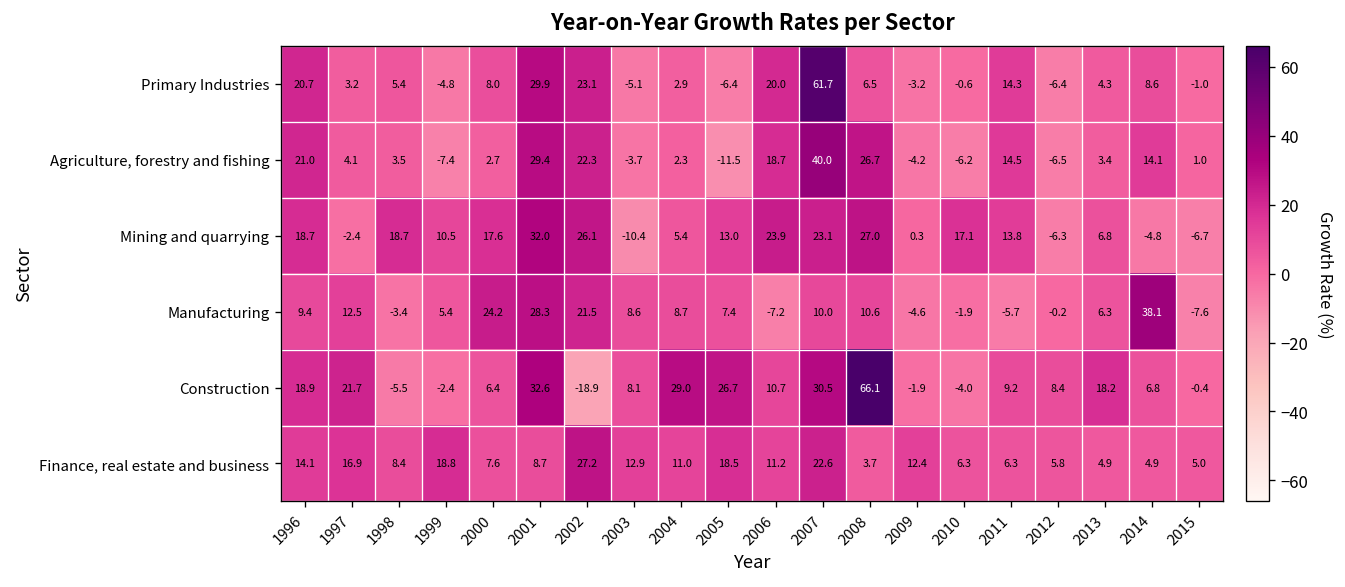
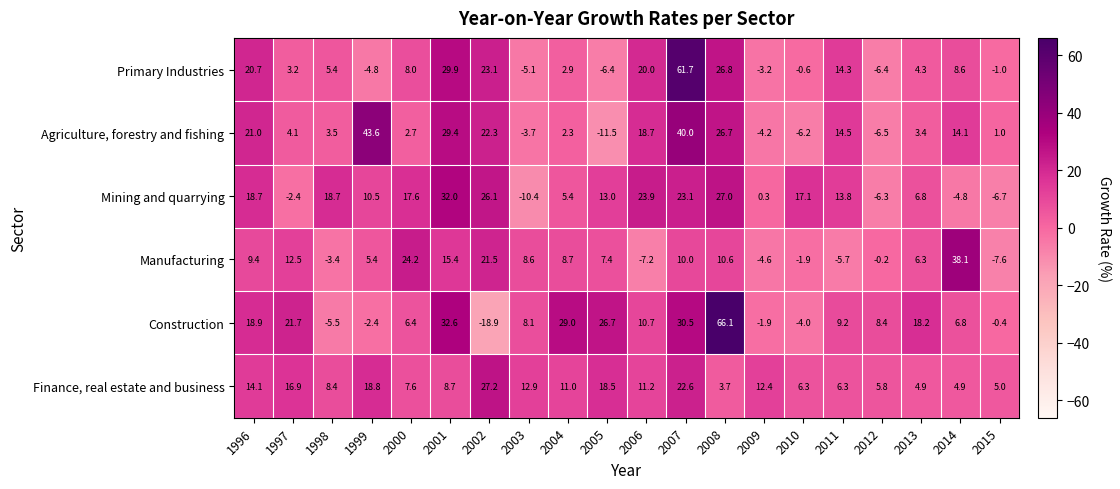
Primary Industries, 2008: 6.5 -> 26.8
Agriculture, forestry and fishing, 1999: -7.4 -> 43.6
Manufacturing, 2001: 28.3 -> 15.4
